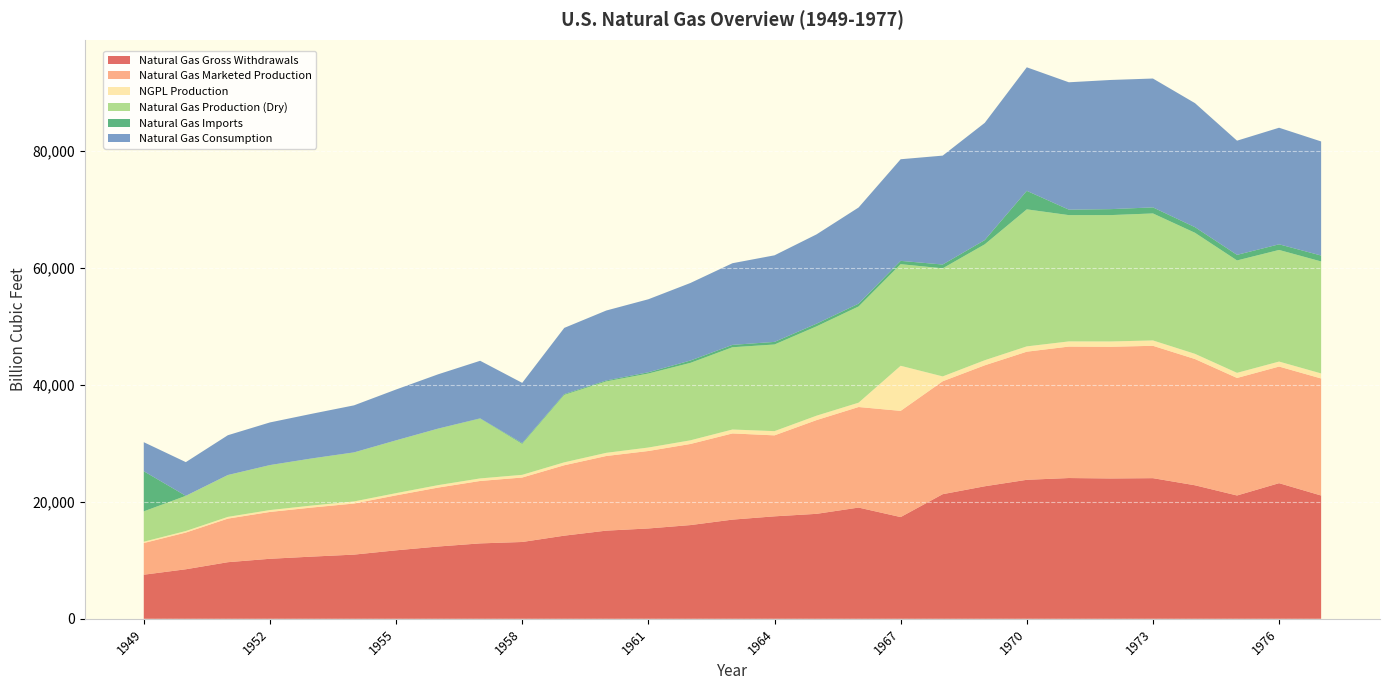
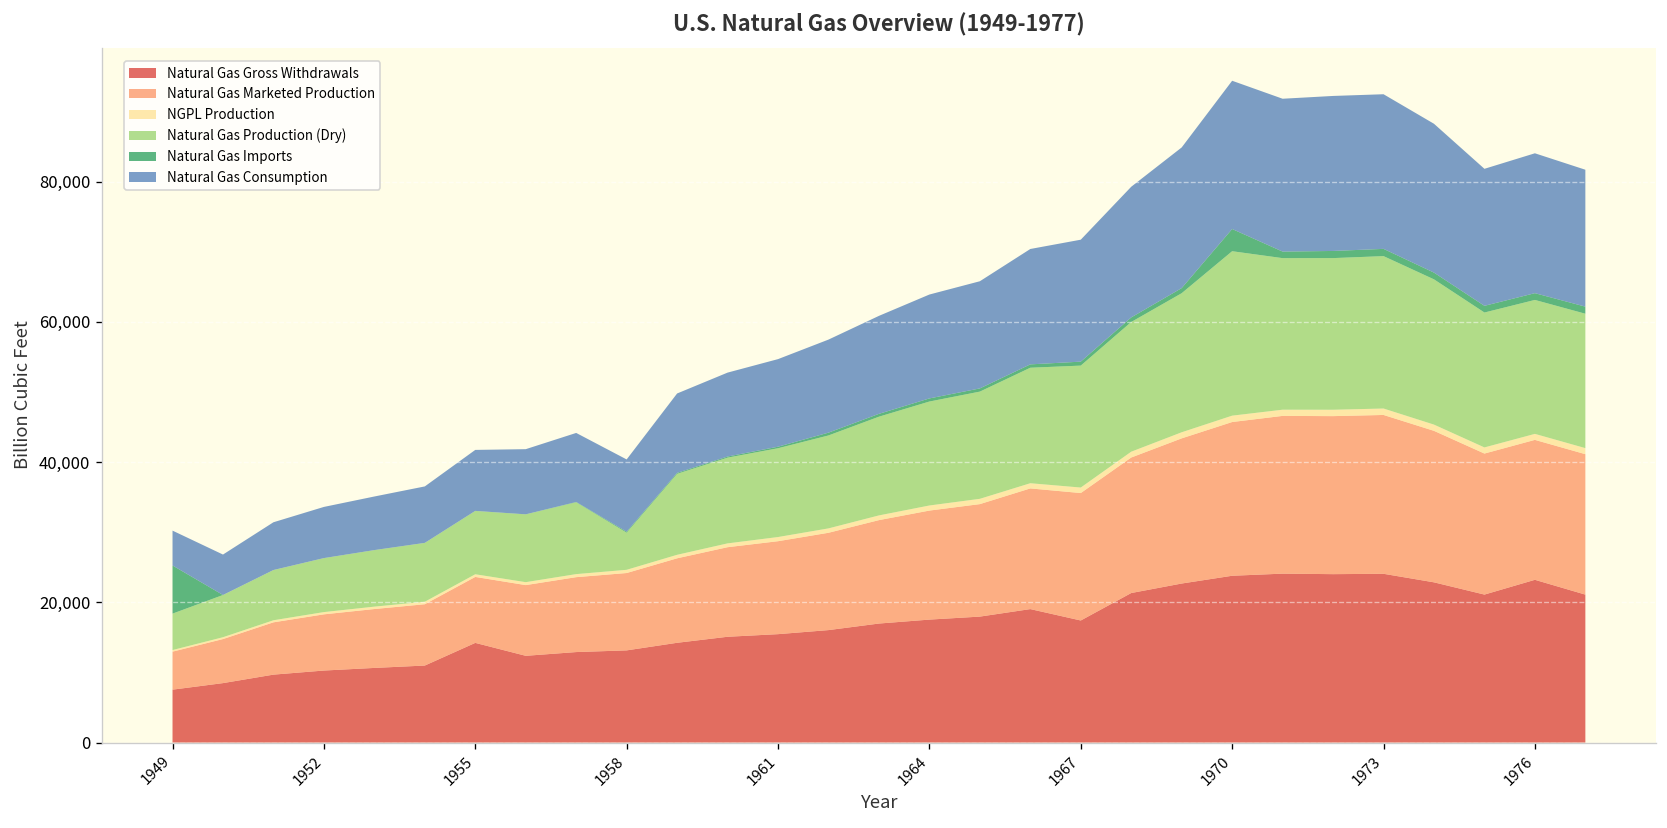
Natural Gas Gross Withdrawals, 1955: 12,000 -> 14,000
Natural Gas Marketed Production, 1964: 14,000 -> 16,000
NGPL Production, 1967: 8,000 -> 1,000
